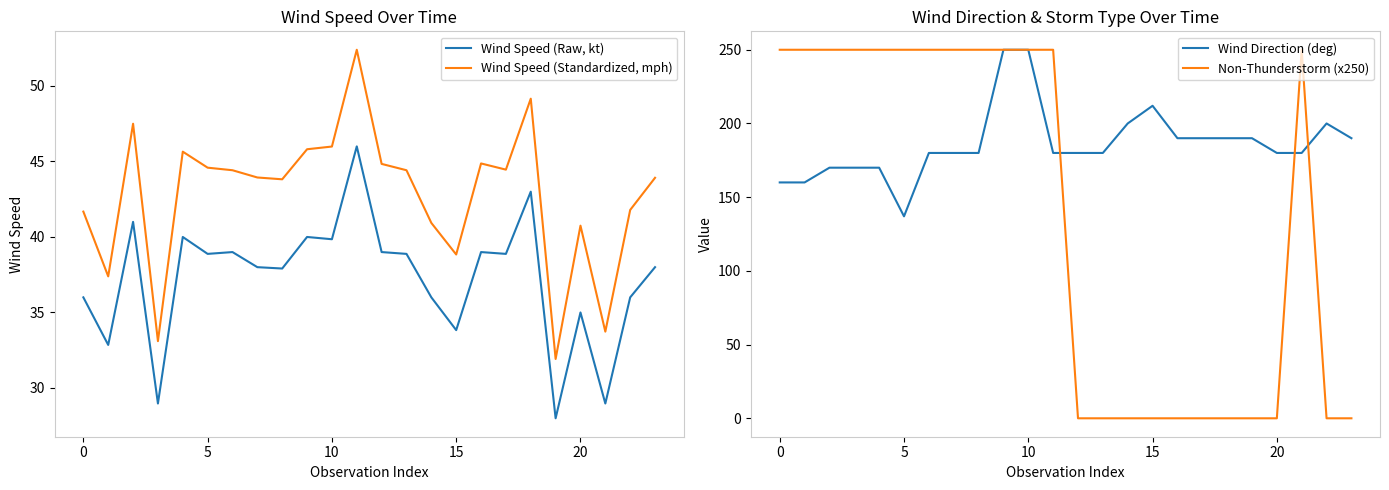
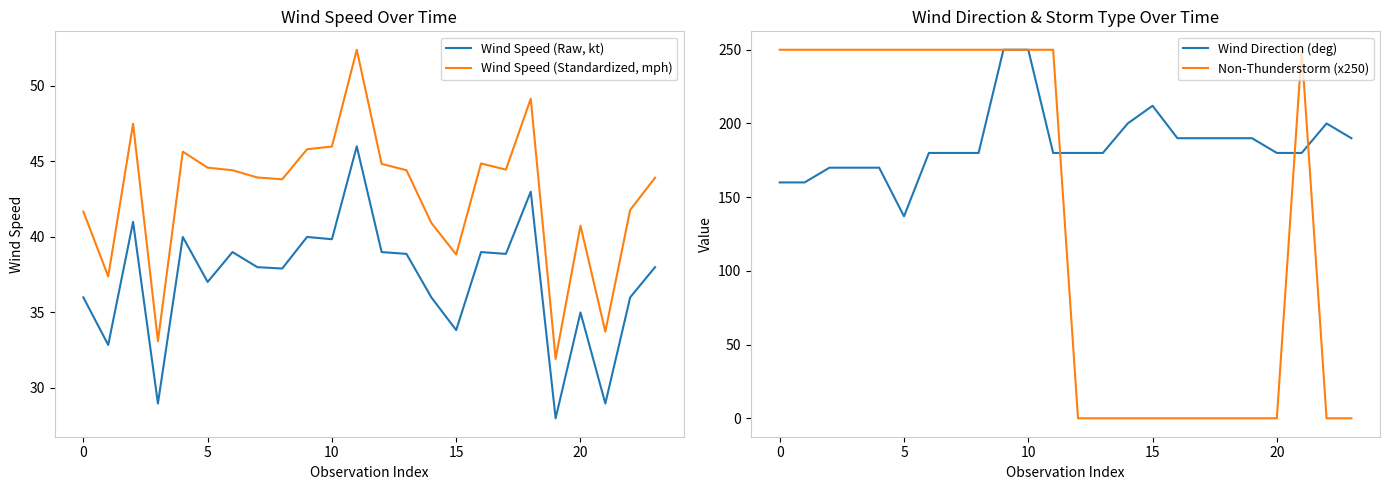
Wind Speed Over Time, Wind Speed (Raw, kt), 5: 38.9 -> 37.0
